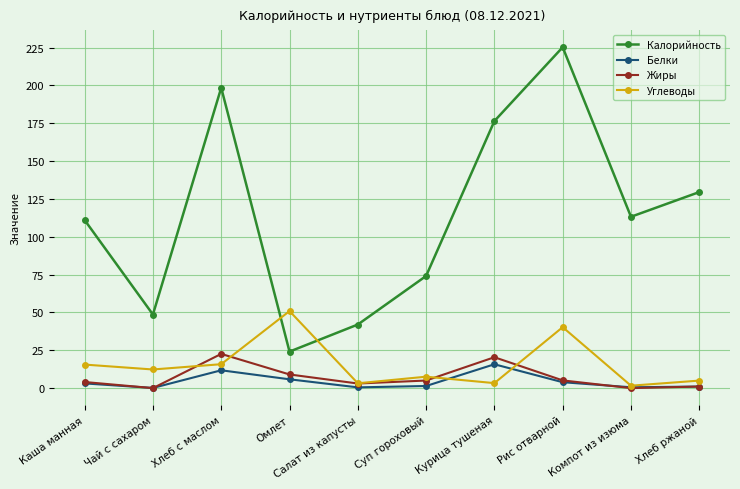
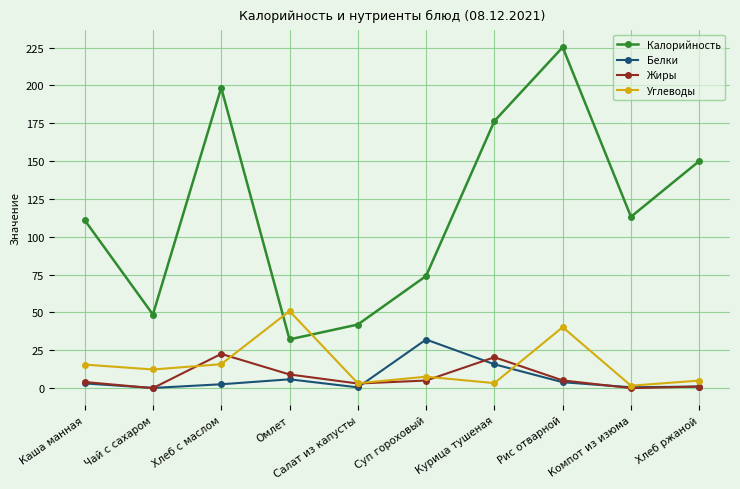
Белки, Хлеб с маслом: 12 -> 3
Калорийность, Омлет: 24 -> 32
Белки, Суп гороховый: 1 -> 32
Калорийность, Хлеб ржаной: 130 -> 150
